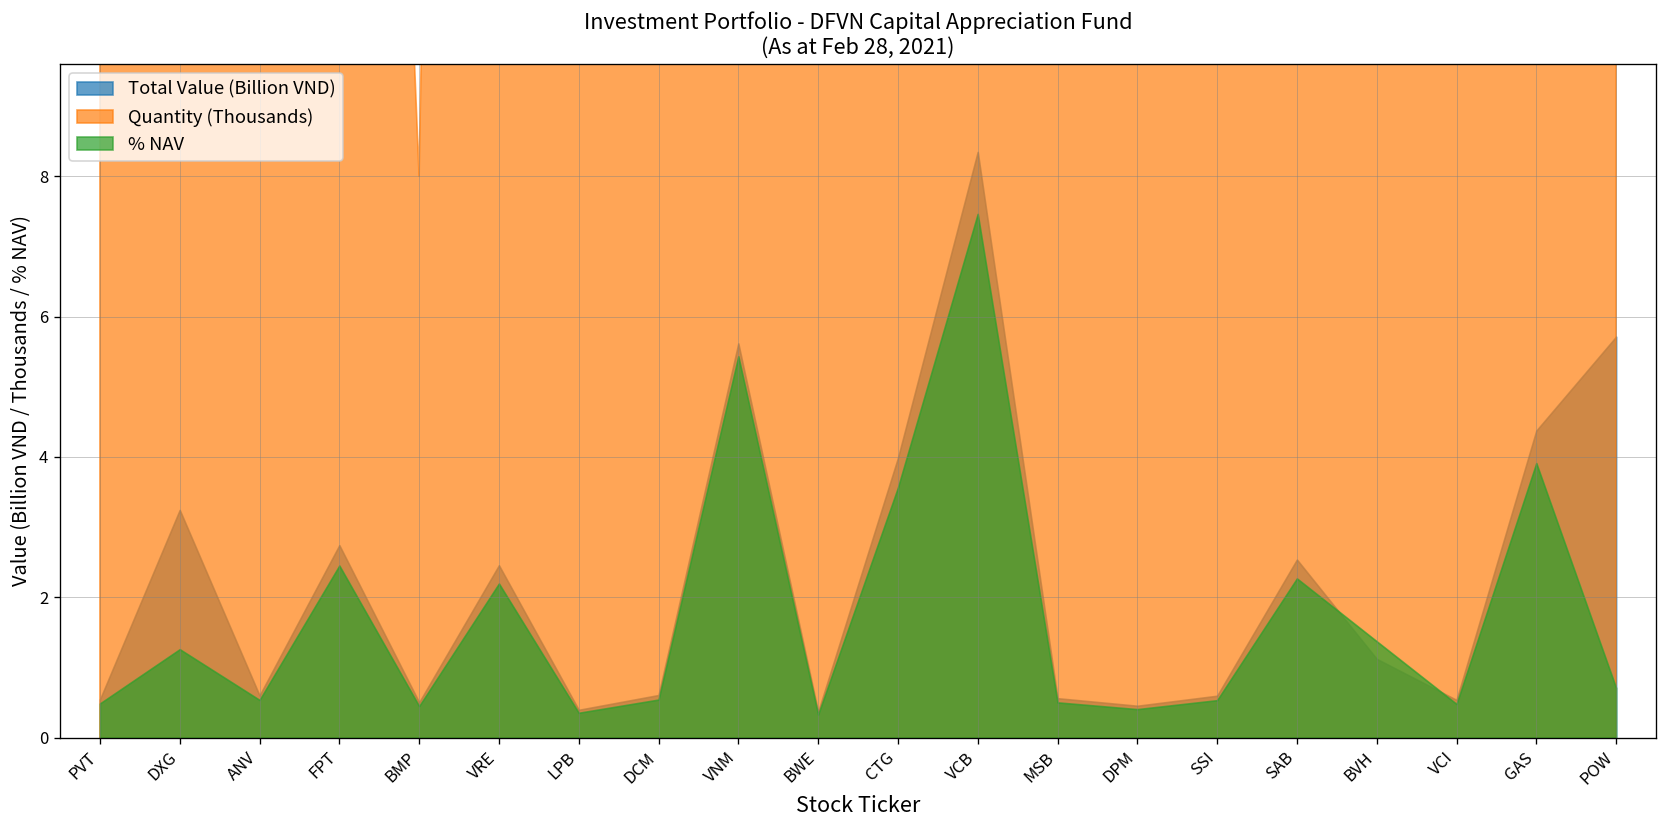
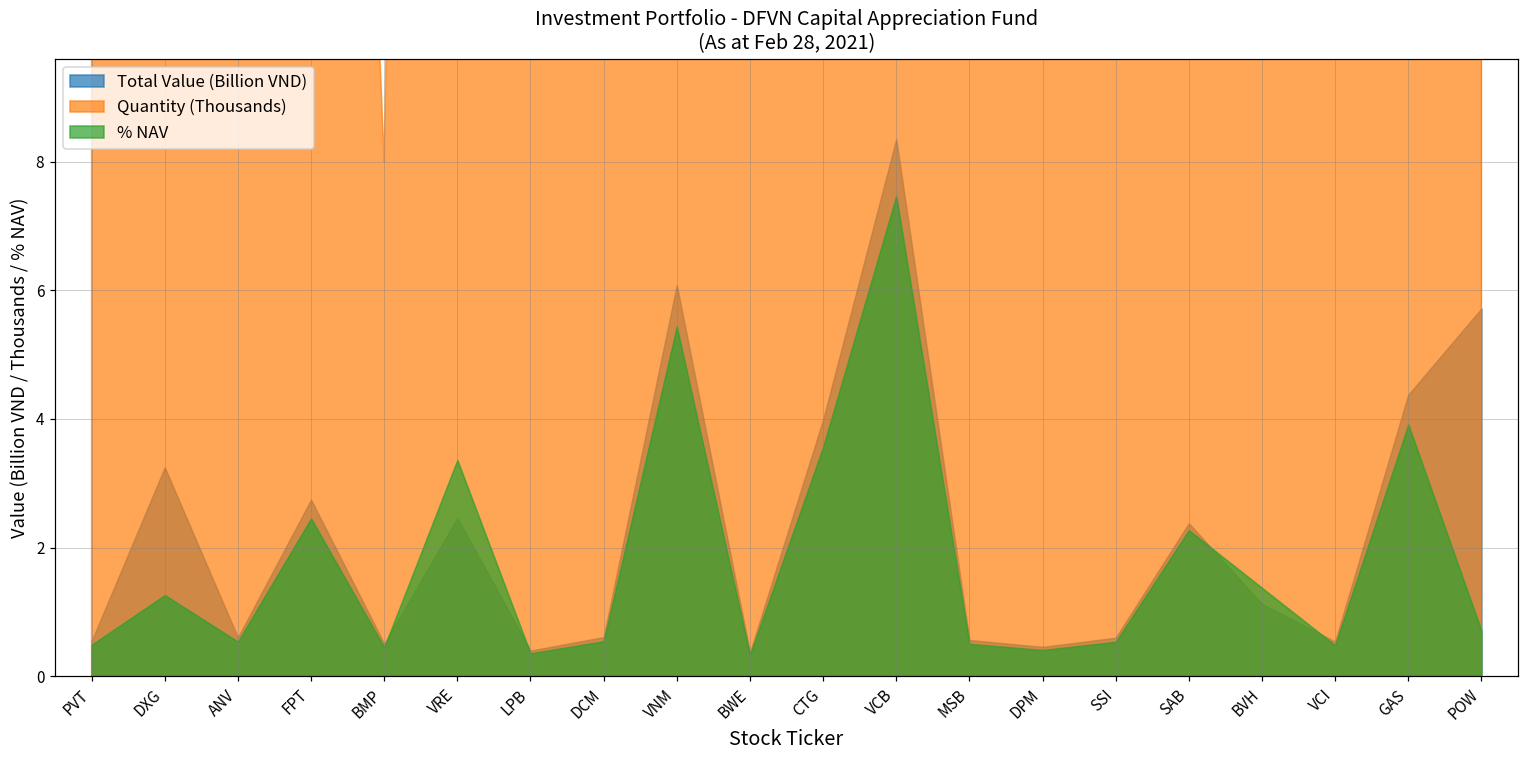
% NAV, VRE: 2.2 -> 3.4
Total Value (Billion VND), VNM: 5.6 -> 6.1
Total Value (Billion VND), SAB: 2.5 -> 2.4
